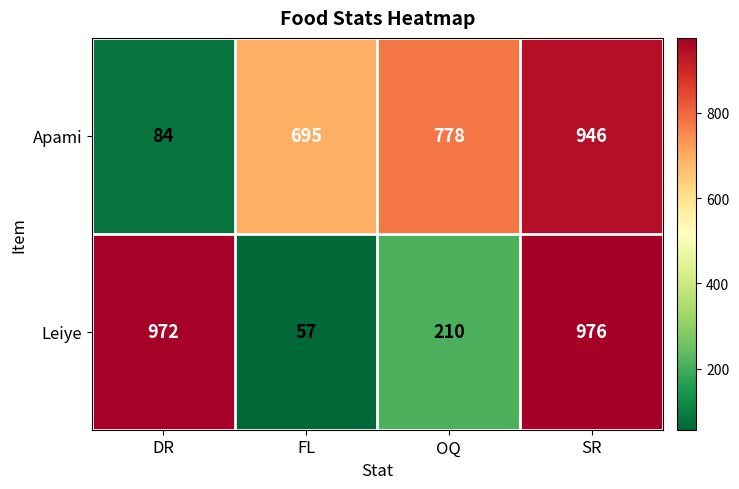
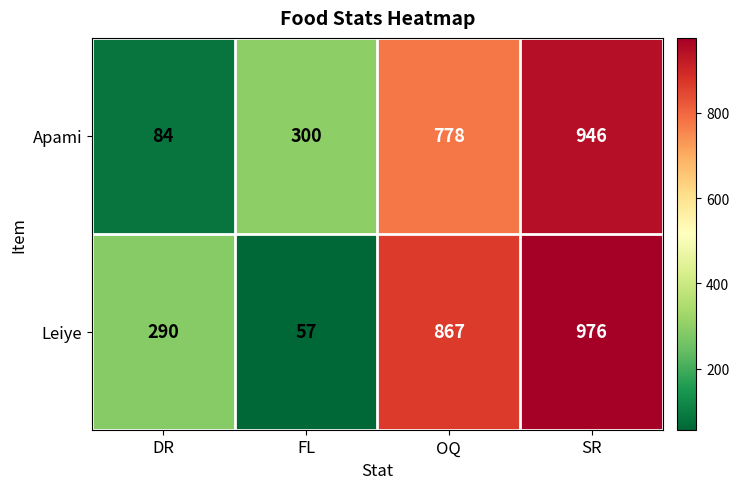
Apami, FL: 695 -> 300
Leiye, DR: 972 -> 290
Leiye, OQ: 210 -> 867
